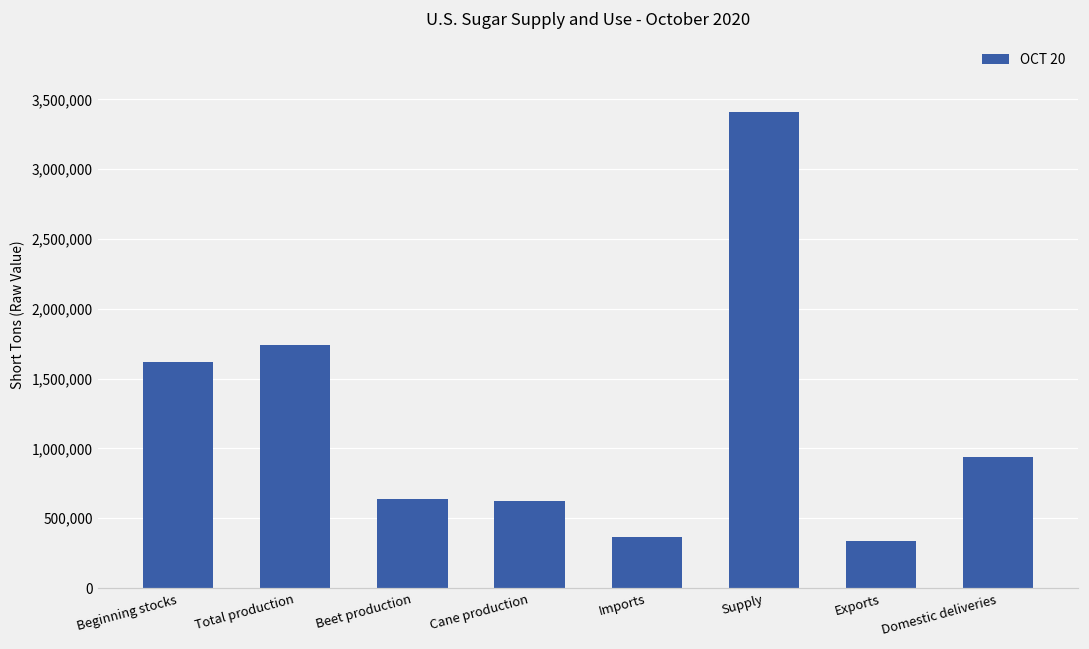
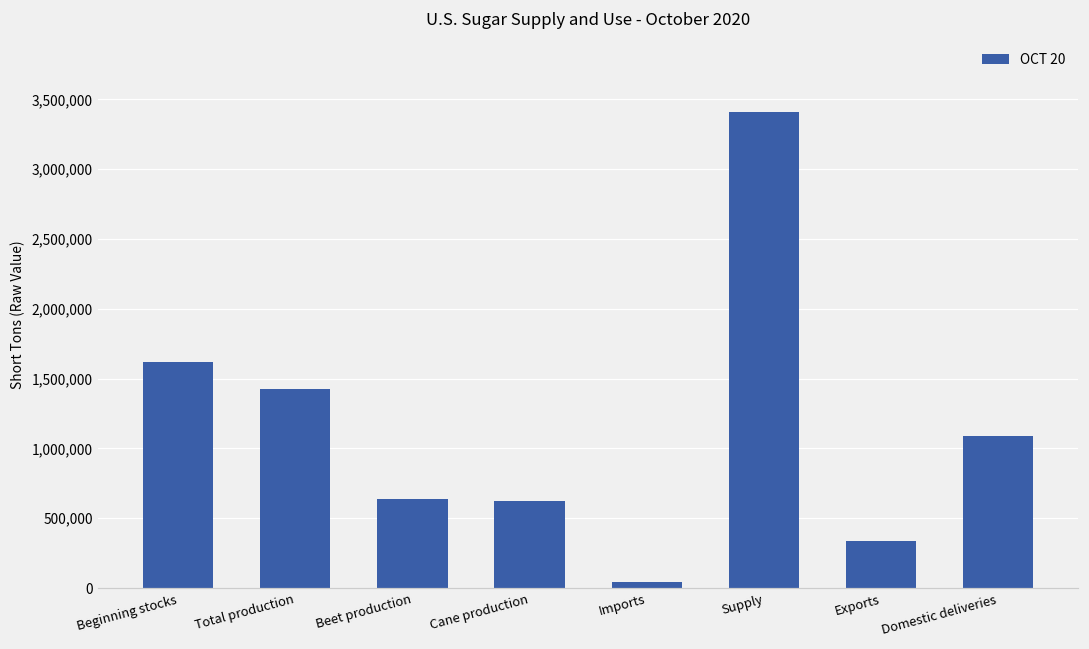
Total production: 1,740,000 -> 1,420,000
Imports: 370,000 -> 40,000
Domestic deliveries: 940,000 -> 1,090,000
